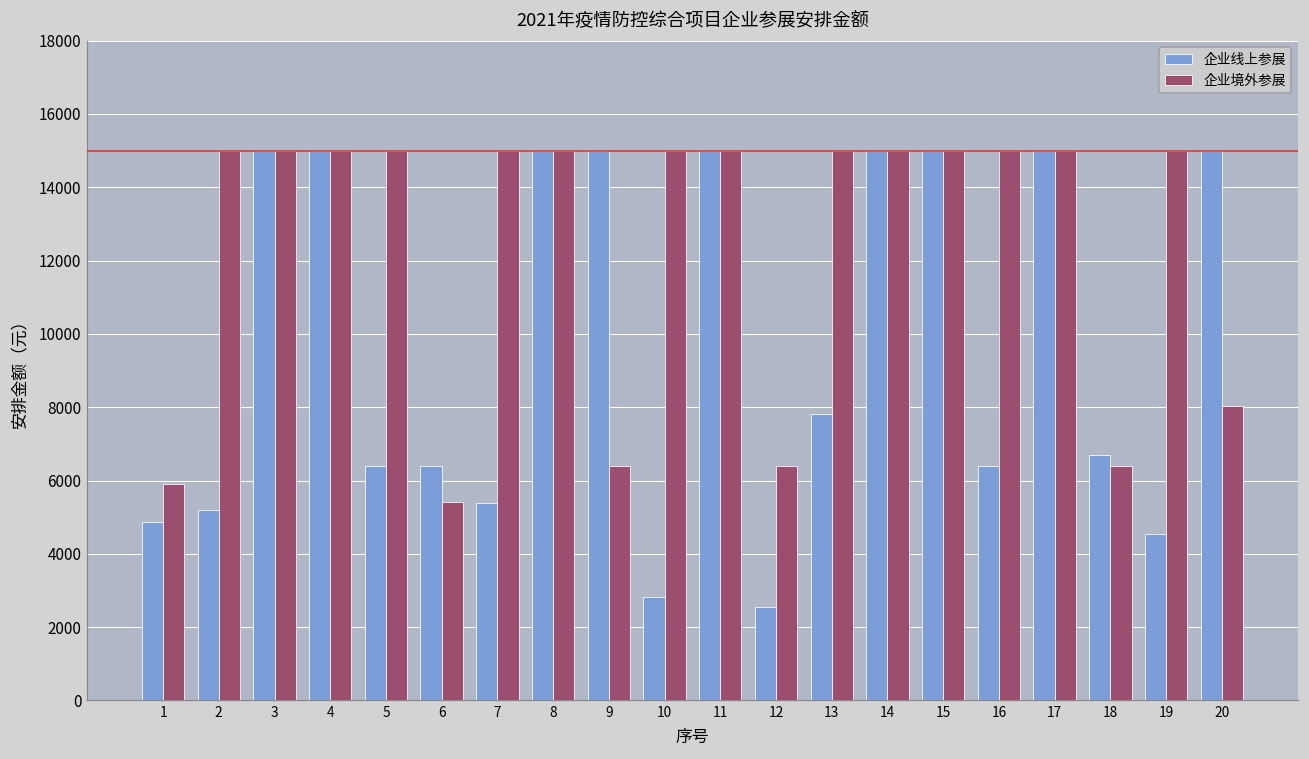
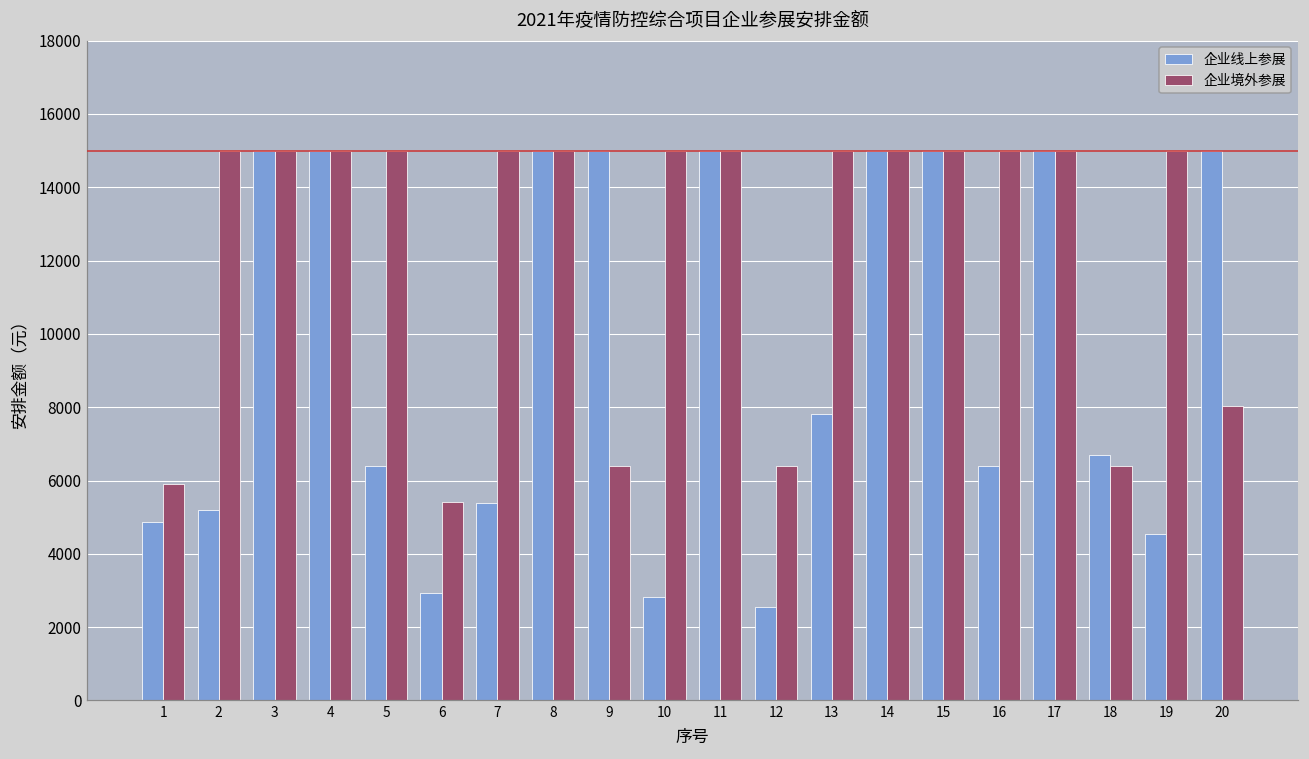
企业线上参展, 6: 6400 -> 2900
